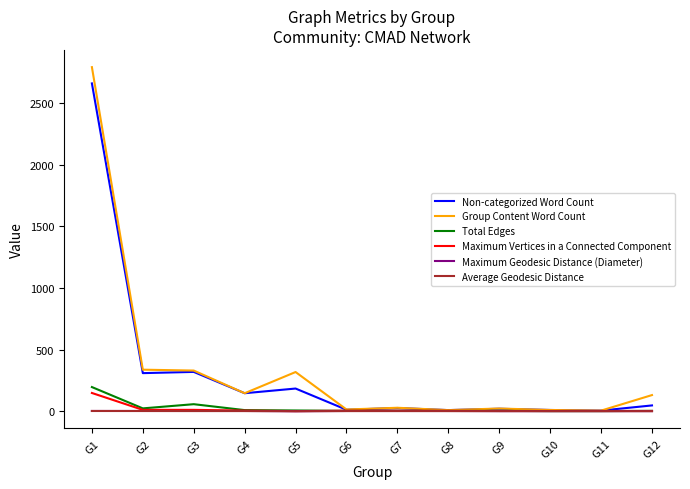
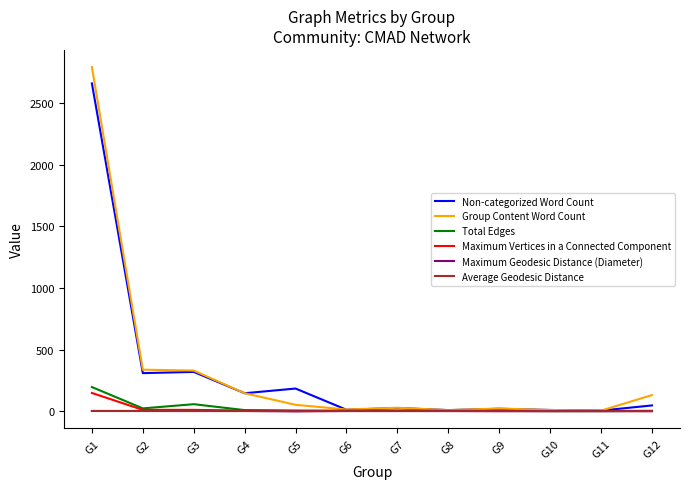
Group Content Word Count, G5: 320 -> 50
